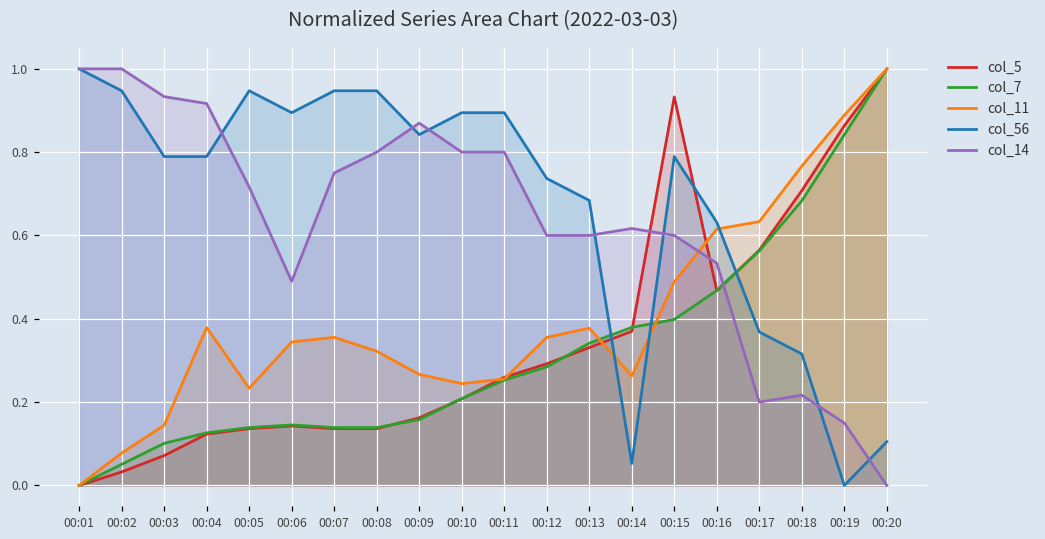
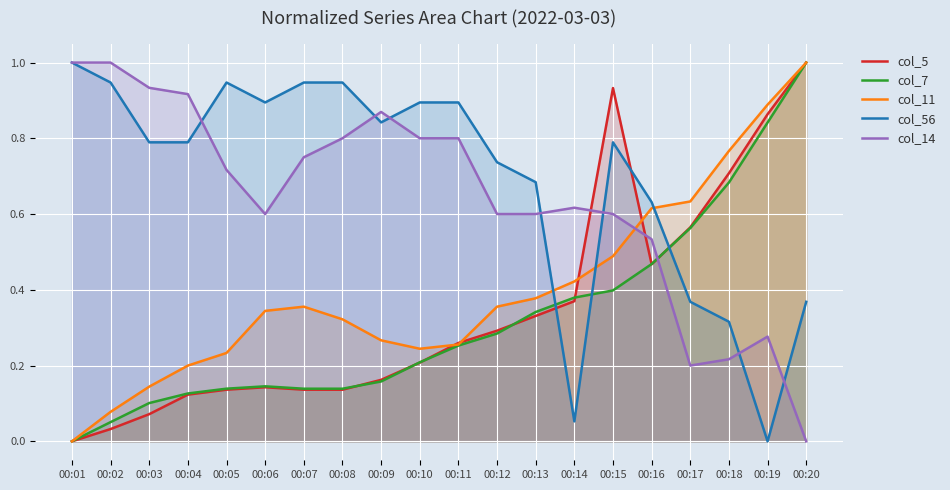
col_11, 00:04: 0.38 -> 0.20
col_14, 00:06: 0.49 -> 0.60
col_11, 00:14: 0.26 -> 0.42
col_14, 00:19: 0.15 -> 0.28
col_56, 00:20: 0.11 -> 0.37
